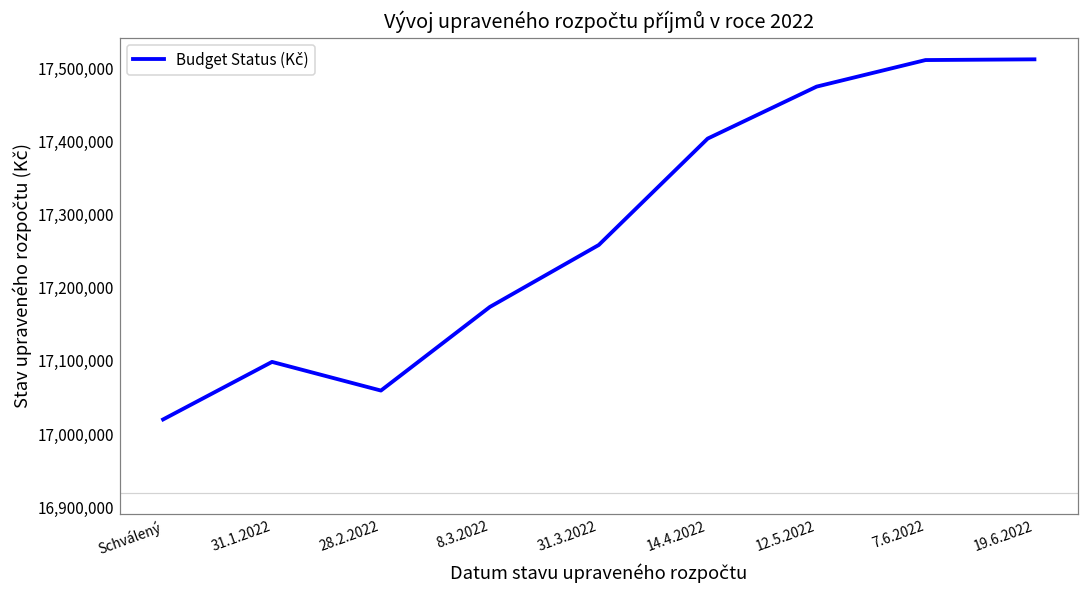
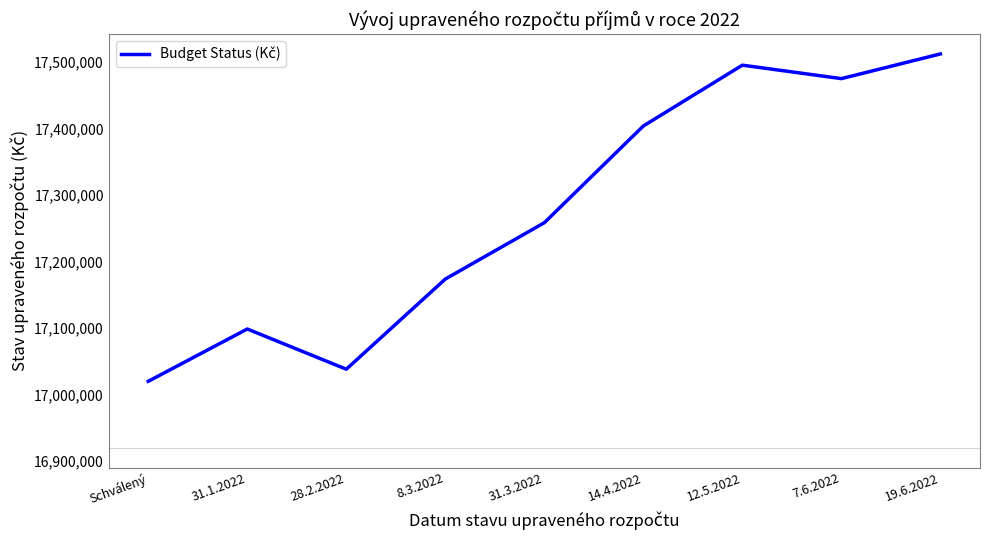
28.2.2022: 17,060,000 -> 17,040,000
12.5.2022: 17,470,000 -> 17,500,000
7.6.2022: 17,510,000 -> 17,480,000
